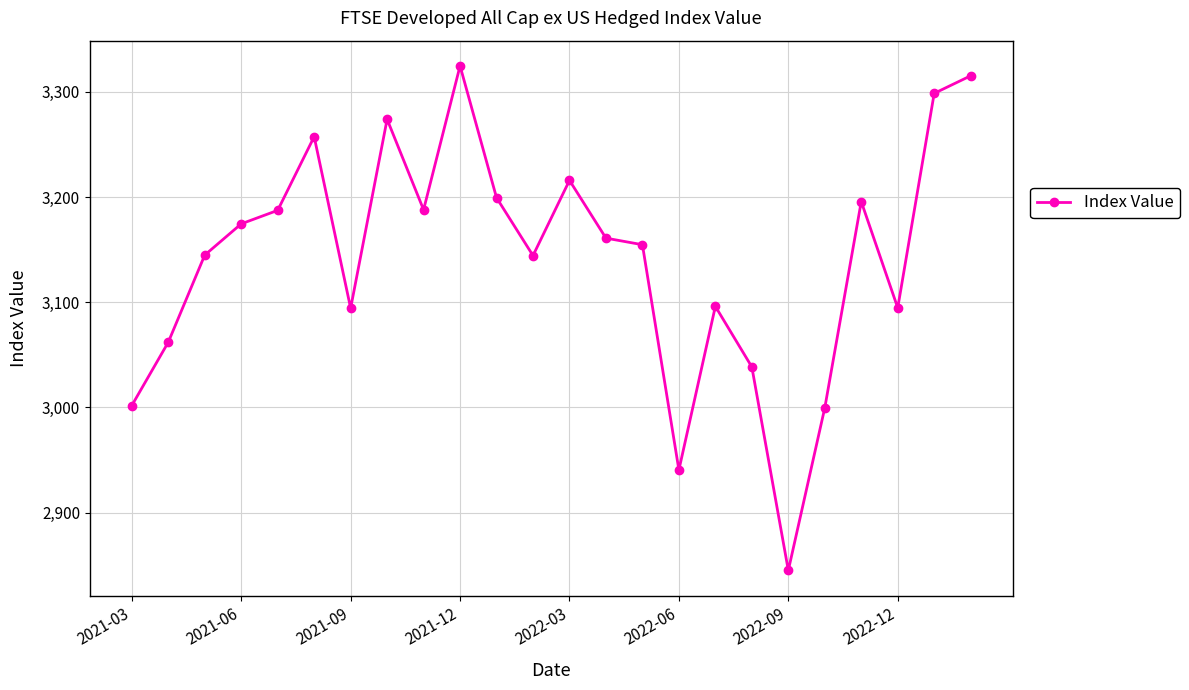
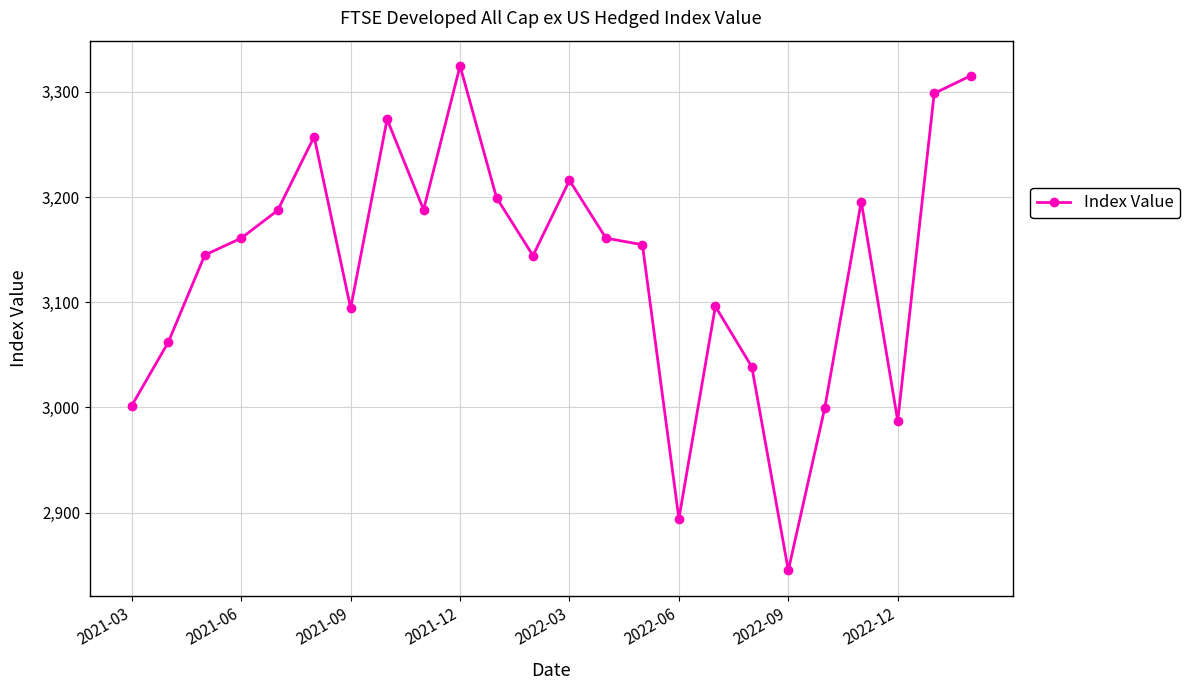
2021-06: 3,175 -> 3,161
2022-06: 2,941 -> 2,894
2022-12: 3,095 -> 2,987
